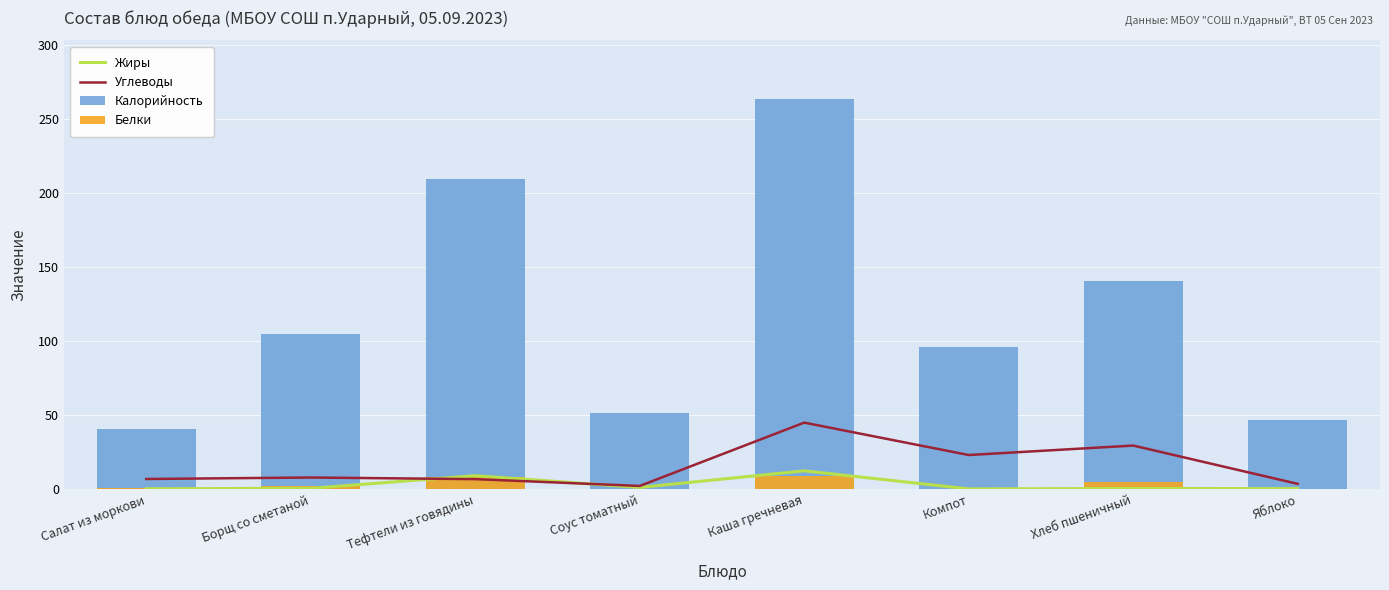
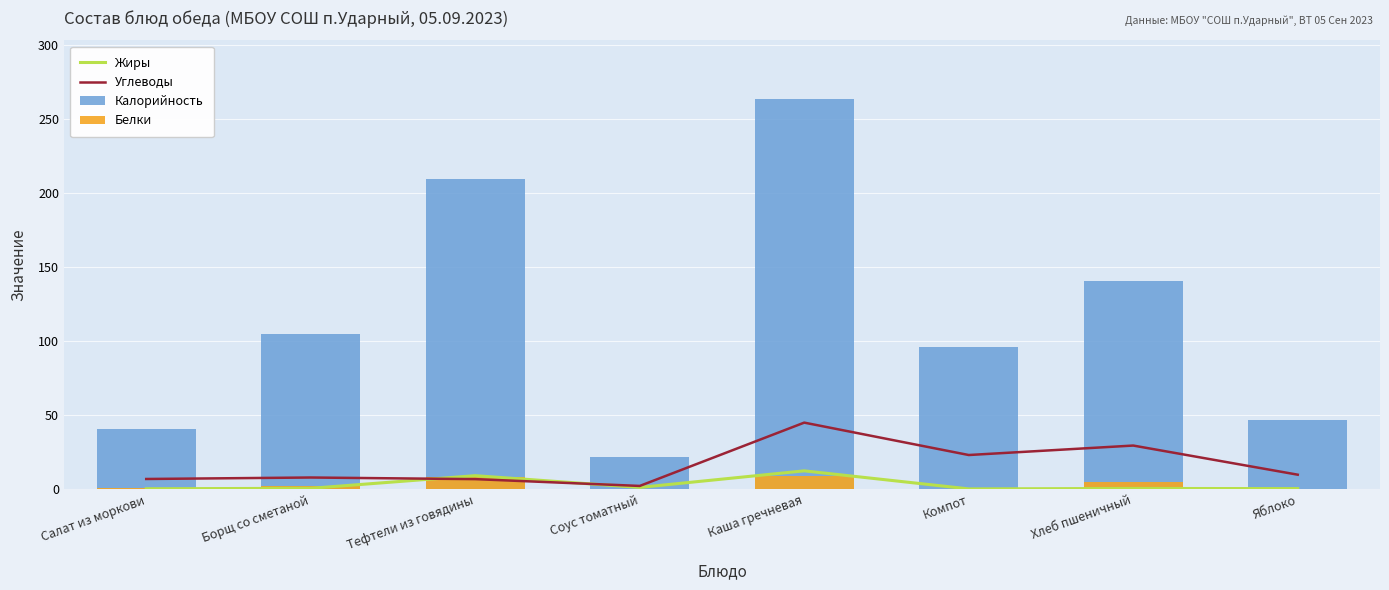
Калорийность, Соус томатный: 52 -> 22
Углеводы, Яблоко: 4 -> 10
